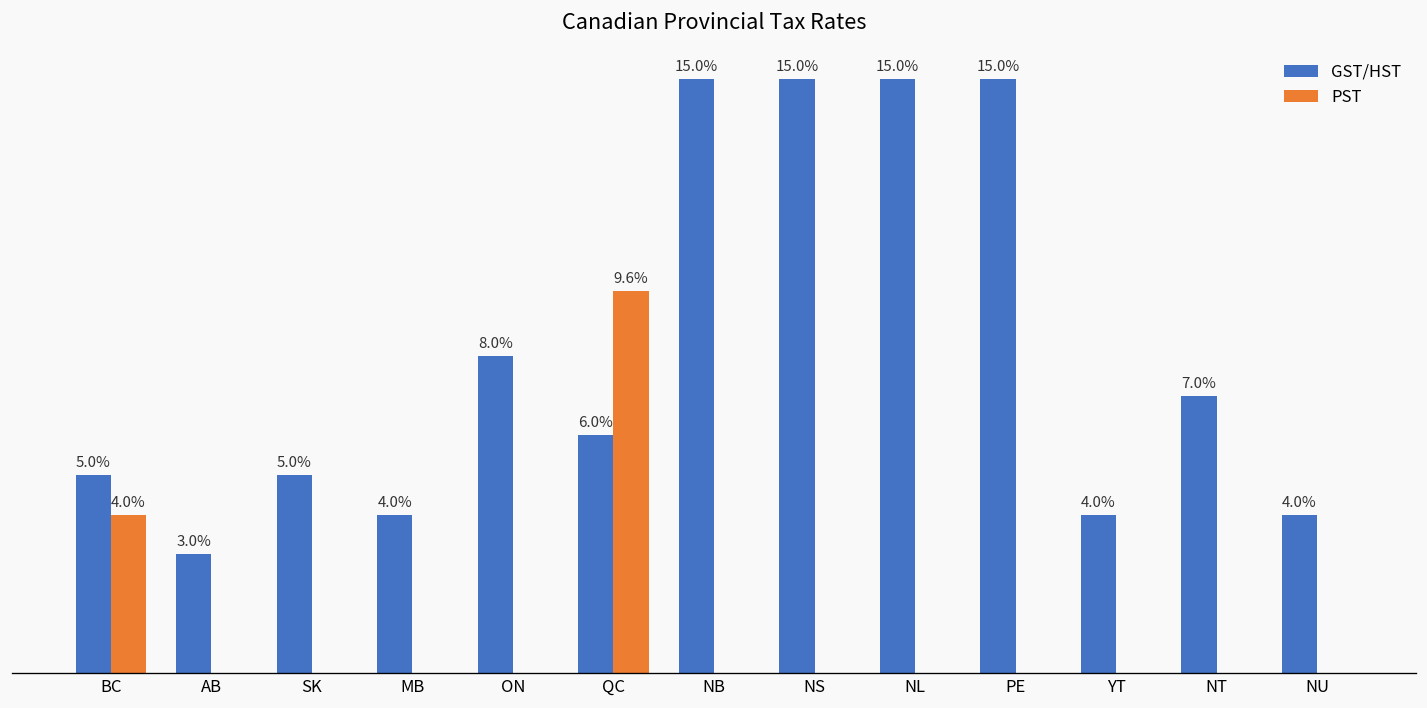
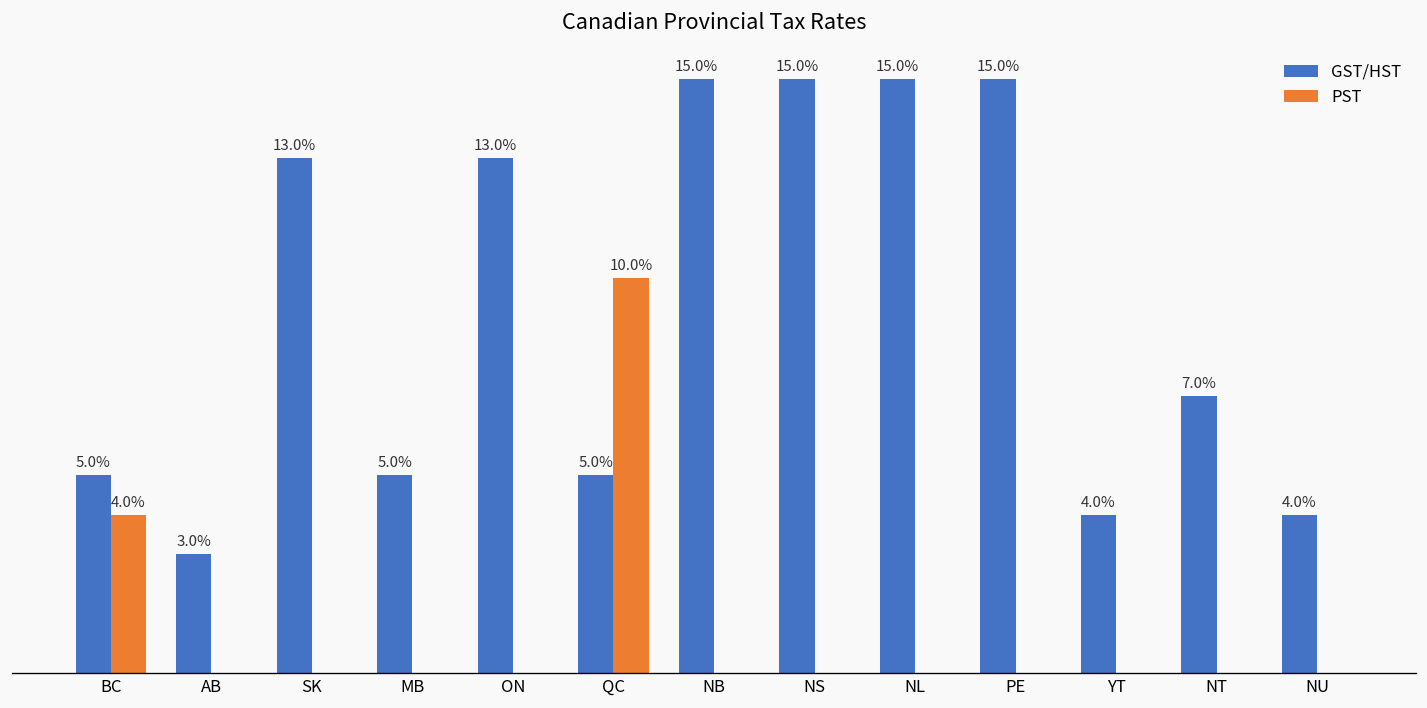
GST/HST, SK: 5.0% -> 13.0%
GST/HST, MB: 4.0% -> 5.0%
GST/HST, ON: 8.0% -> 13.0%
GST/HST, QC: 6.0% -> 5.0%
PST, QC: 9.6% -> 10.0%
